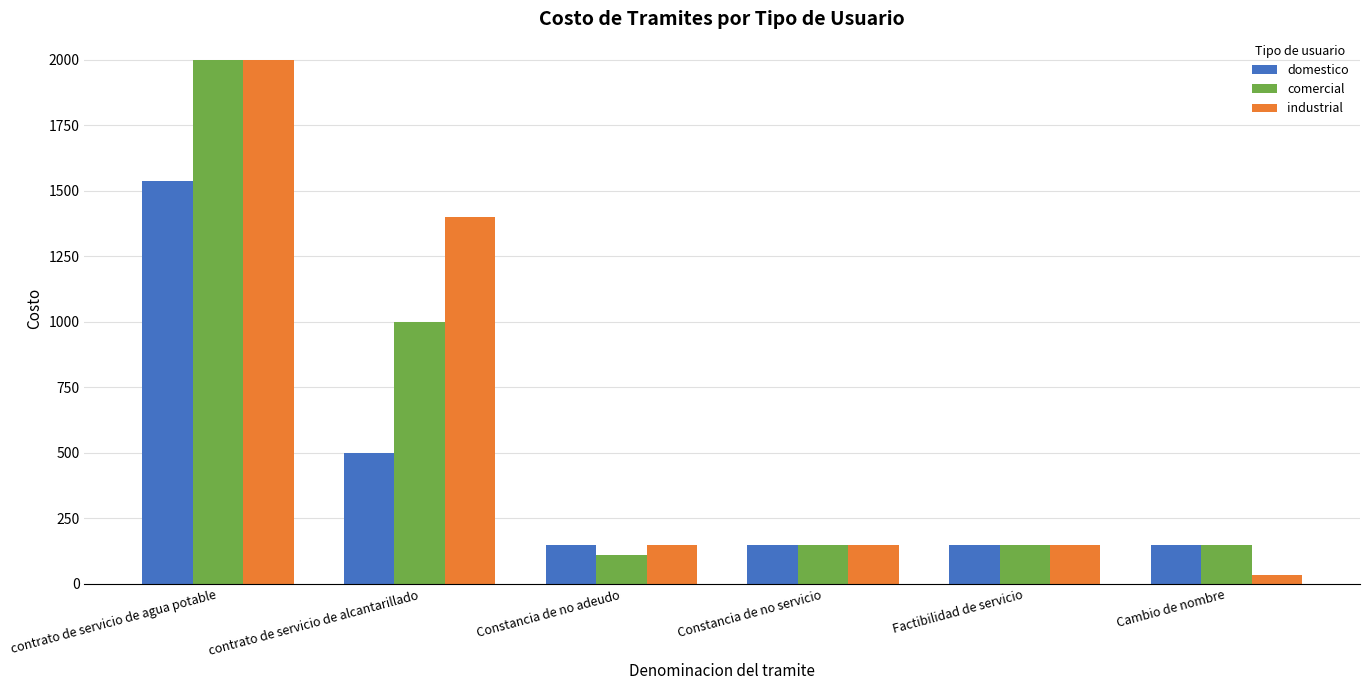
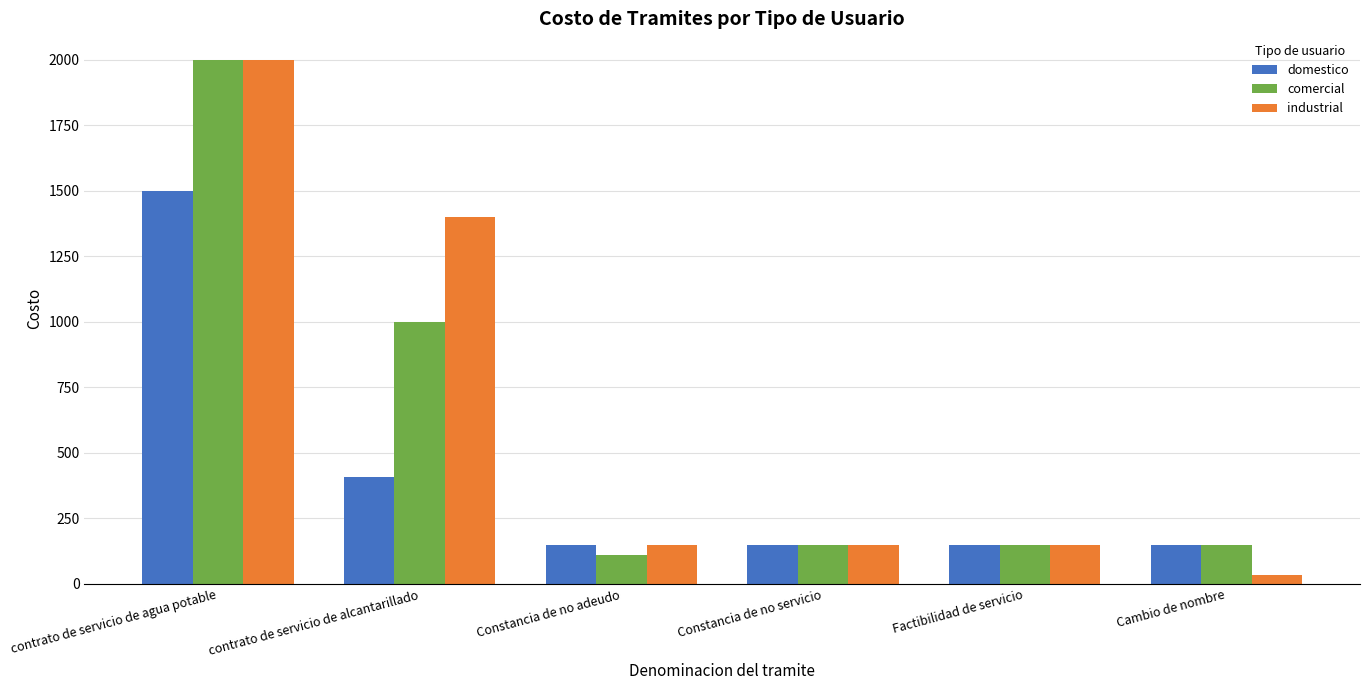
domestico, contrato de servicio de agua potable: 1540 -> 1500
domestico, contrato de servicio de alcantarillado: 500 -> 410
